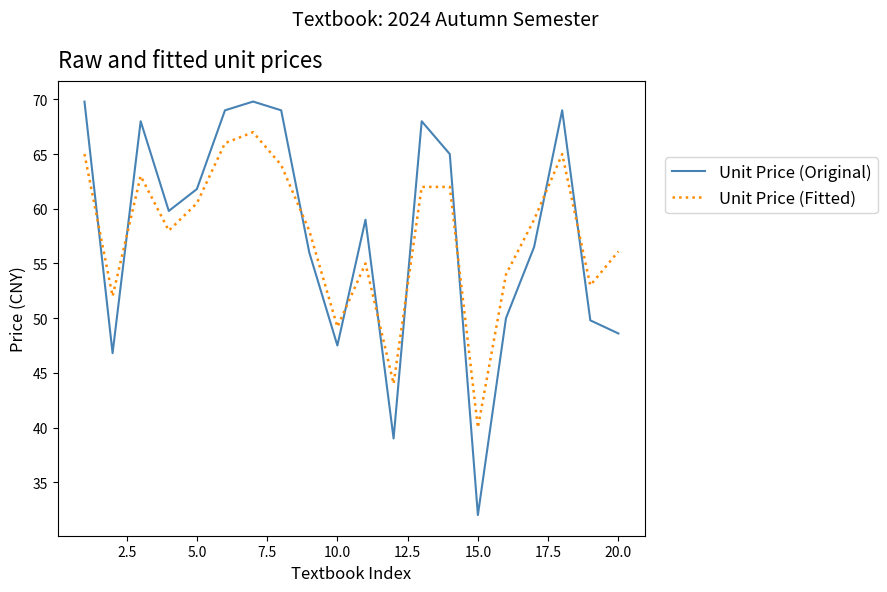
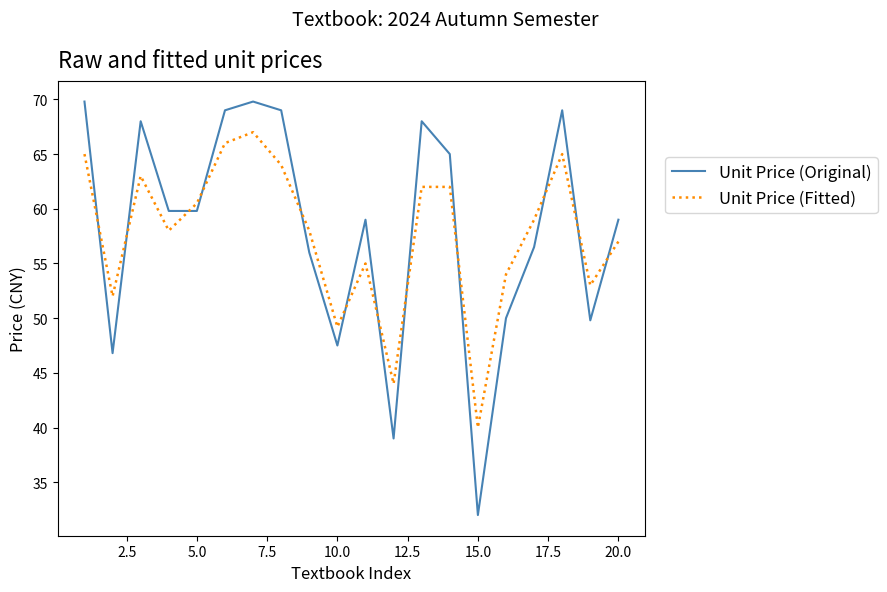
Unit Price (Original), 5.0: 61.8 -> 59.8
Unit Price (Original), 20.0: 48.6 -> 59.0
Unit Price (Fitted), 20.0: 56.1 -> 57.0
